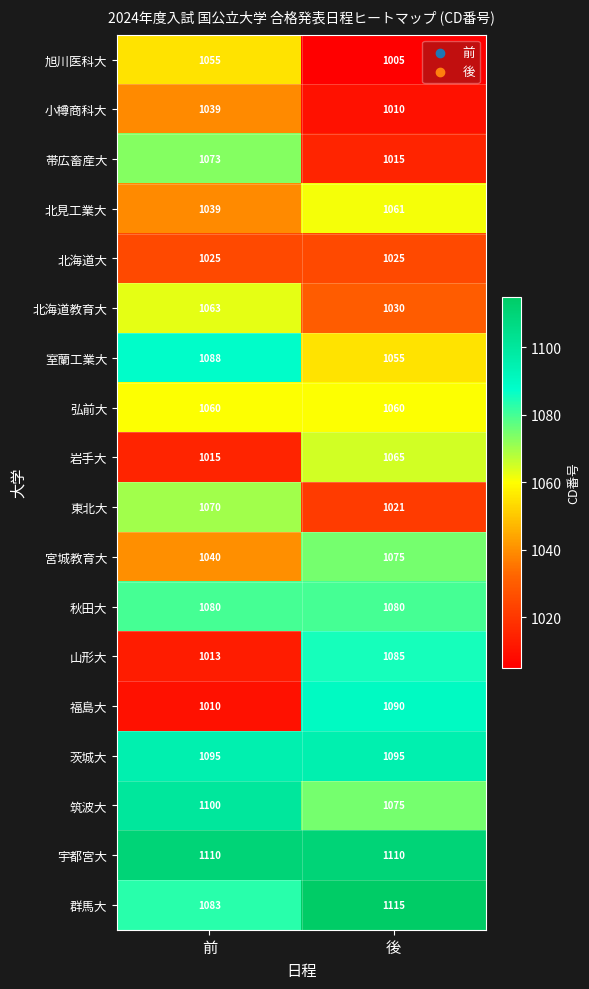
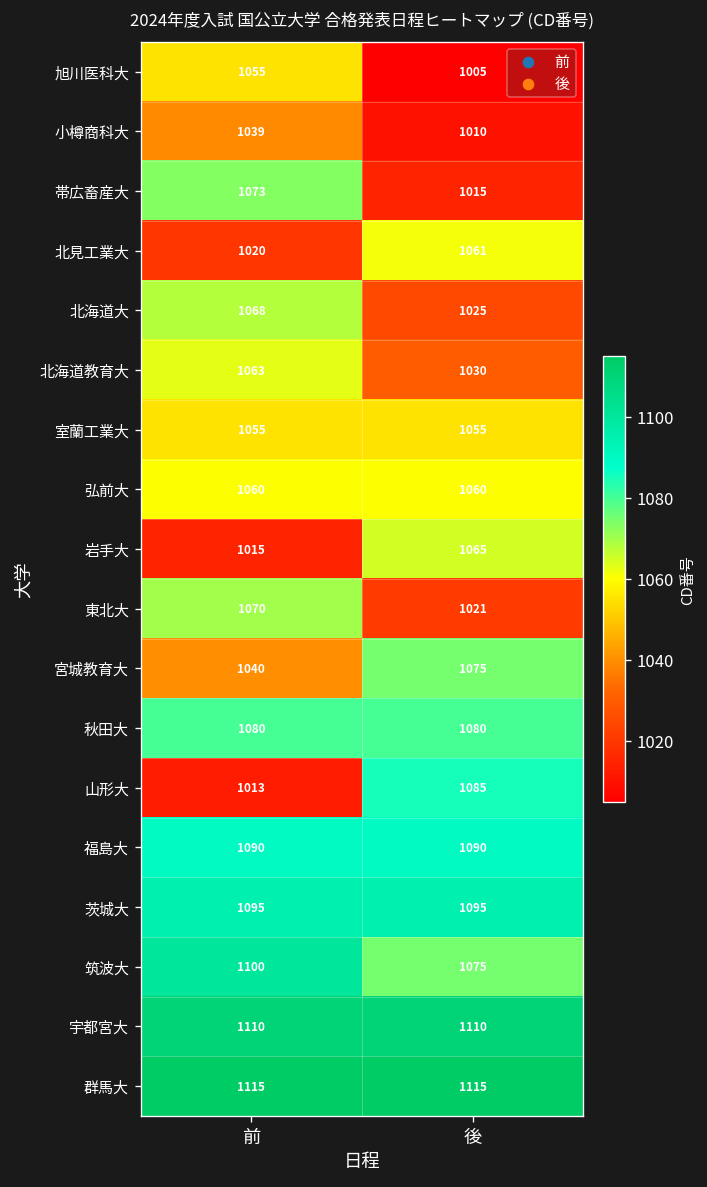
北見工業大, 前: 1039 -> 1020
北海道大, 前: 1025 -> 1068
室蘭工業大, 前: 1088 -> 1055
福島大, 前: 1010 -> 1090
群馬大, 前: 1083 -> 1115
